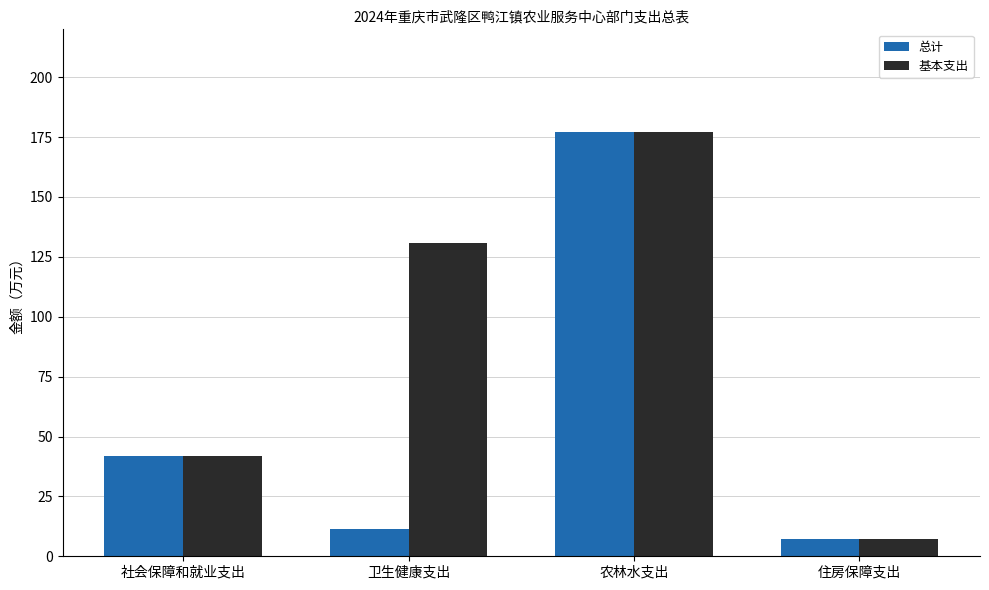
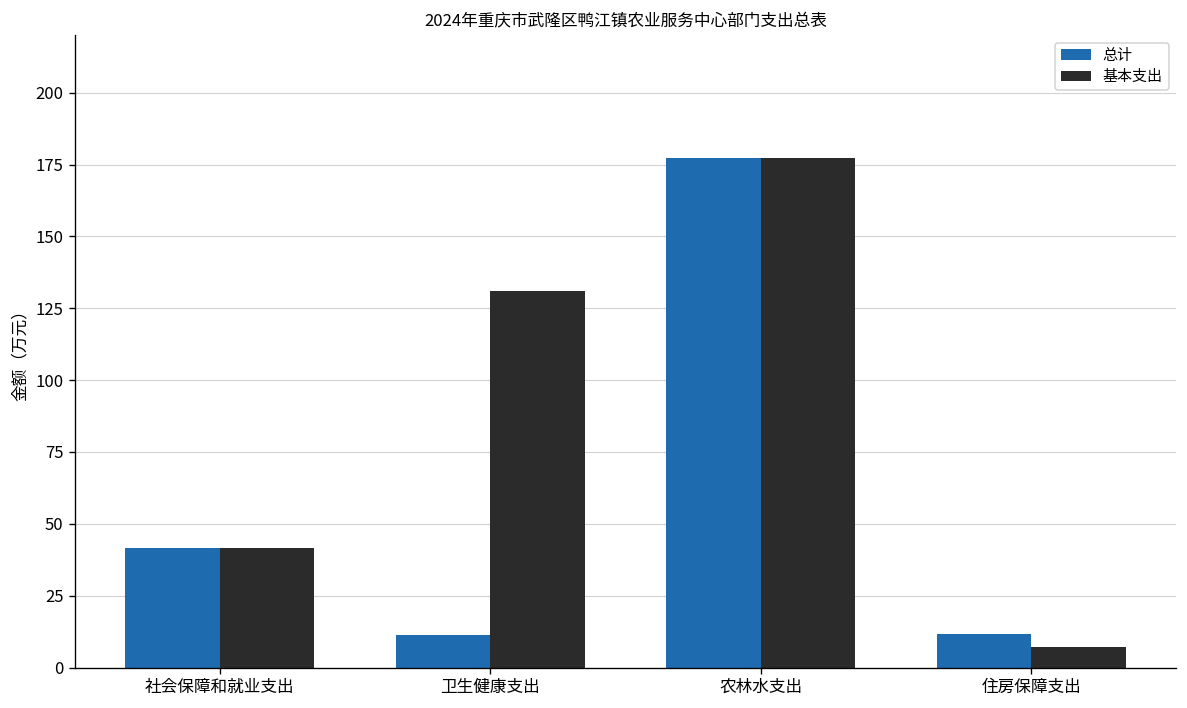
总计, 住房保障支出: 7 -> 12
